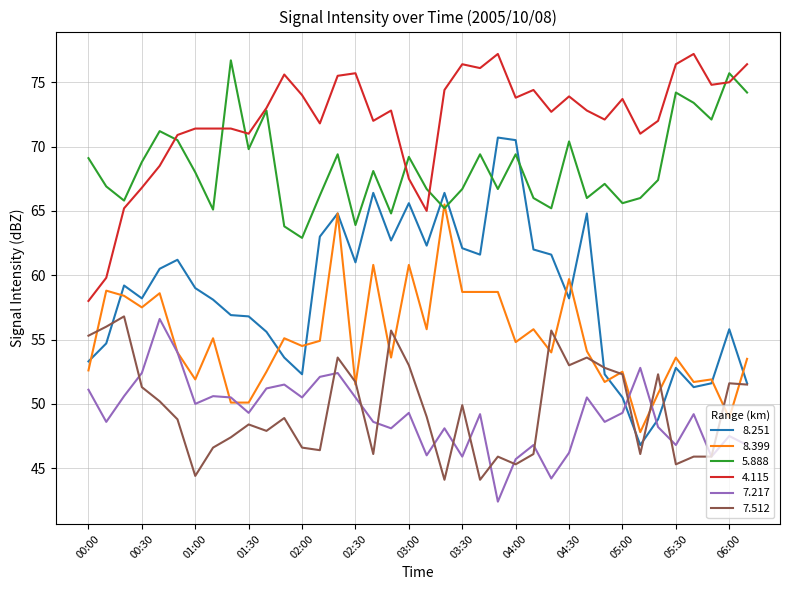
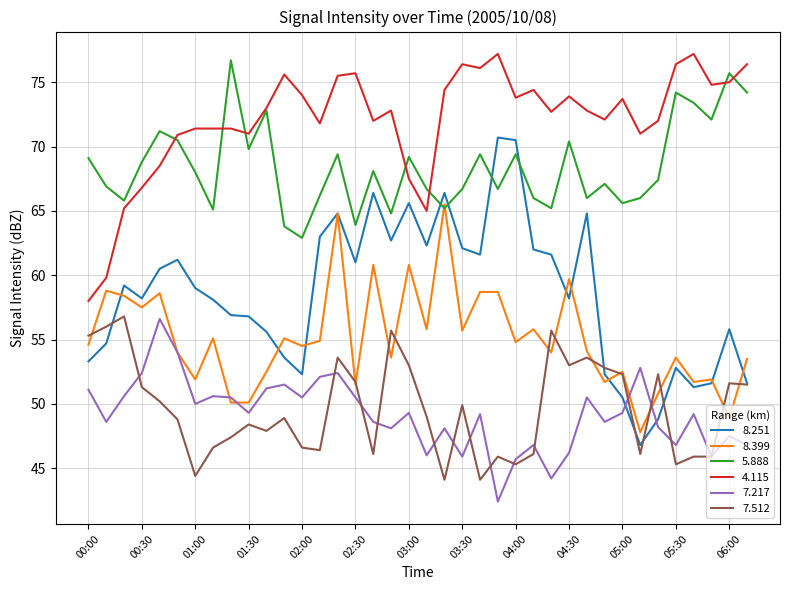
8.399, 00:00: 52.6 -> 54.6
8.399, 03:30: 58.7 -> 55.7
